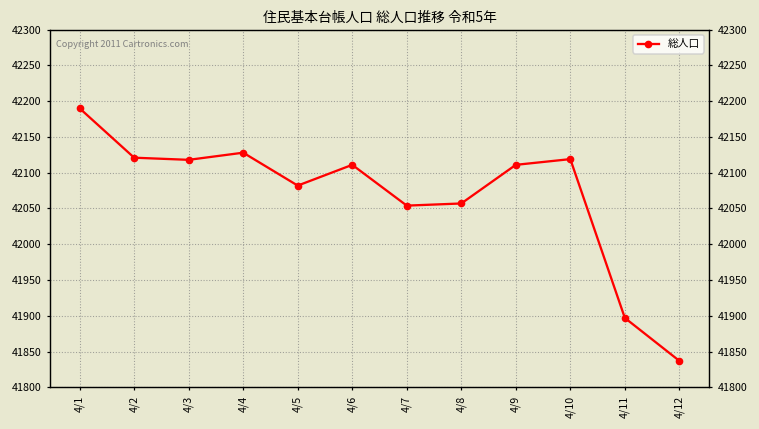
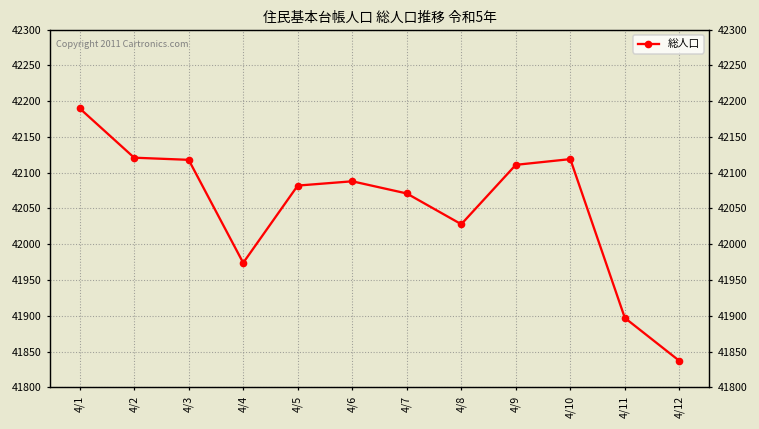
4/4: 42130 -> 41970
4/6: 42110 -> 42090
4/7: 42050 -> 42070
4/8: 42060 -> 42030
